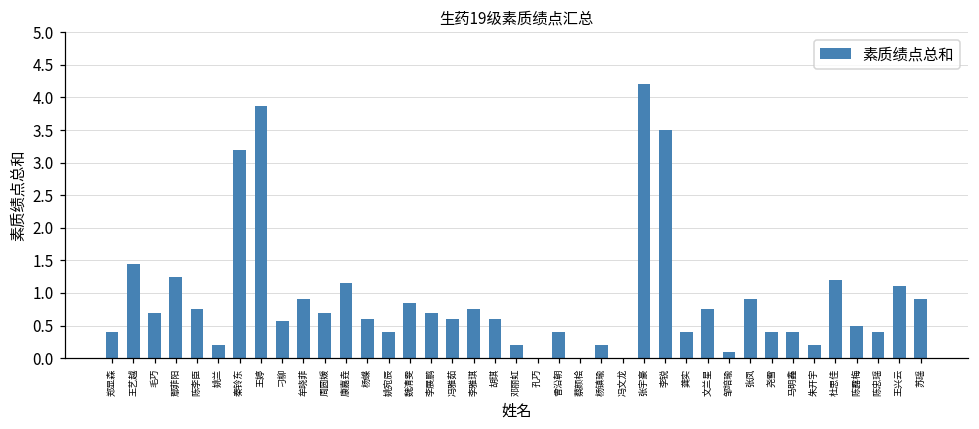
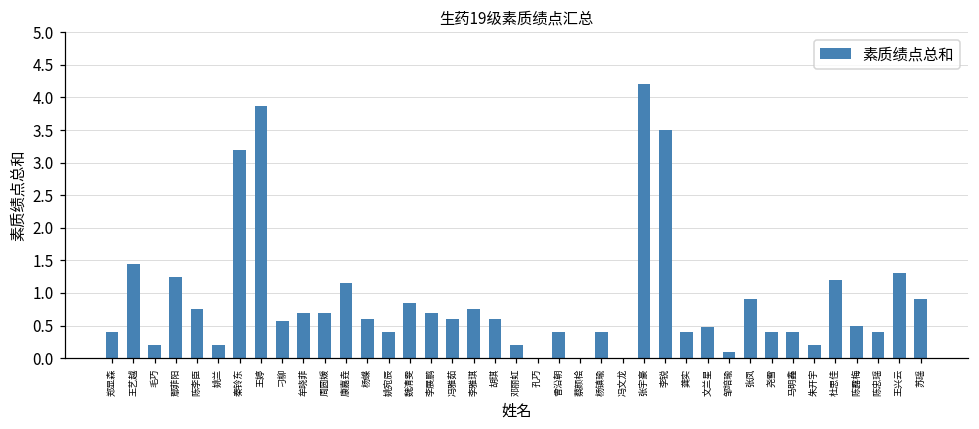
毛巧: 0.7 -> 0.2
牟晓菲: 0.9 -> 0.7
杨镇瑜: 0.2 -> 0.4
文兰星: 0.8 -> 0.5
王兴云: 1.1 -> 1.3
